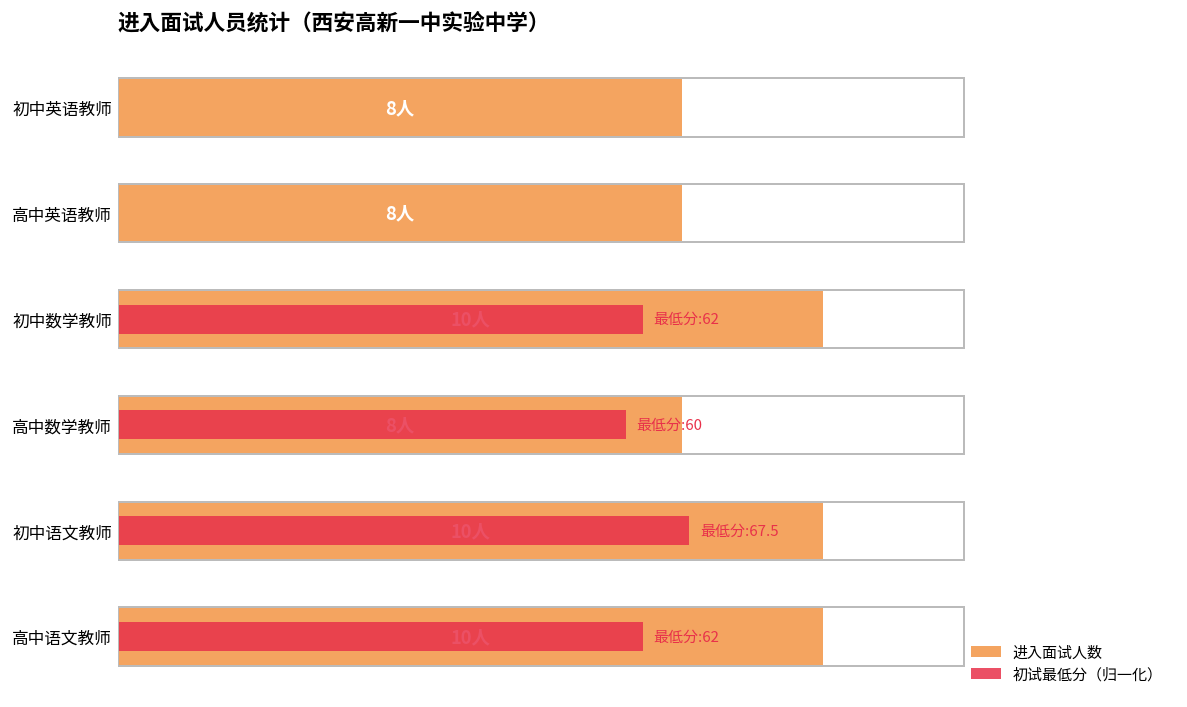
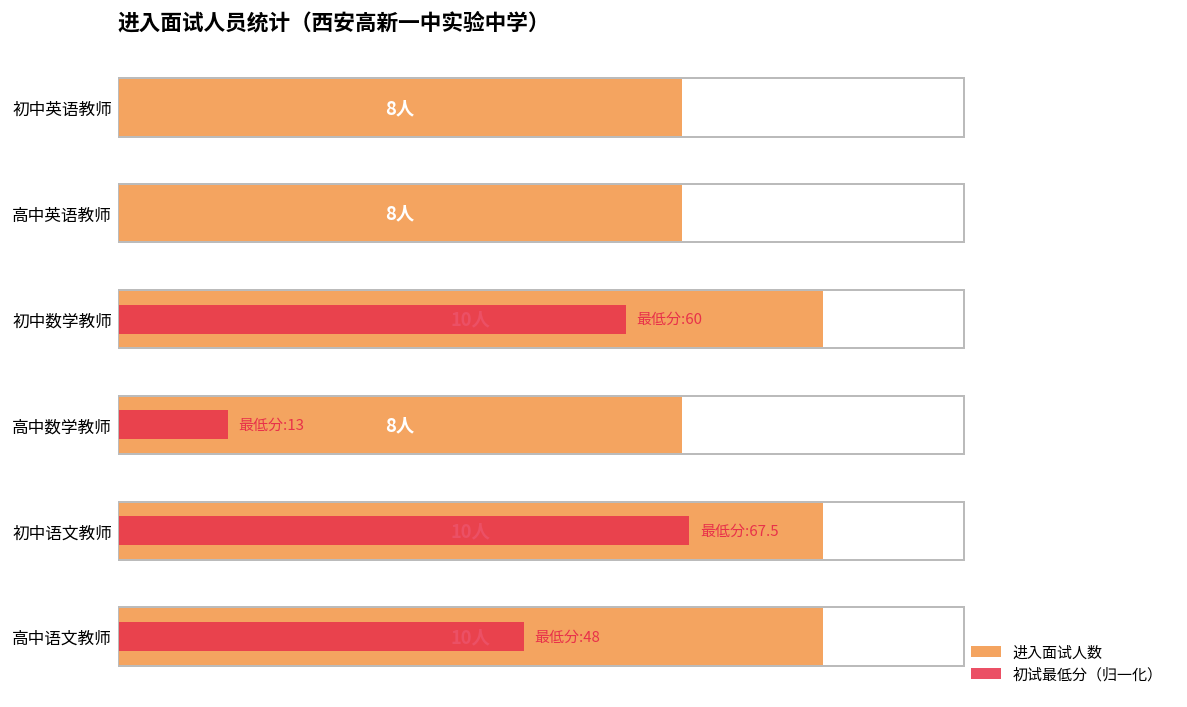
初试最低分（归一化）, 初中数学教师: 62 -> 60
初试最低分（归一化）, 高中数学教师: 60 -> 13
初试最低分（归一化）, 高中语文教师: 62 -> 48
